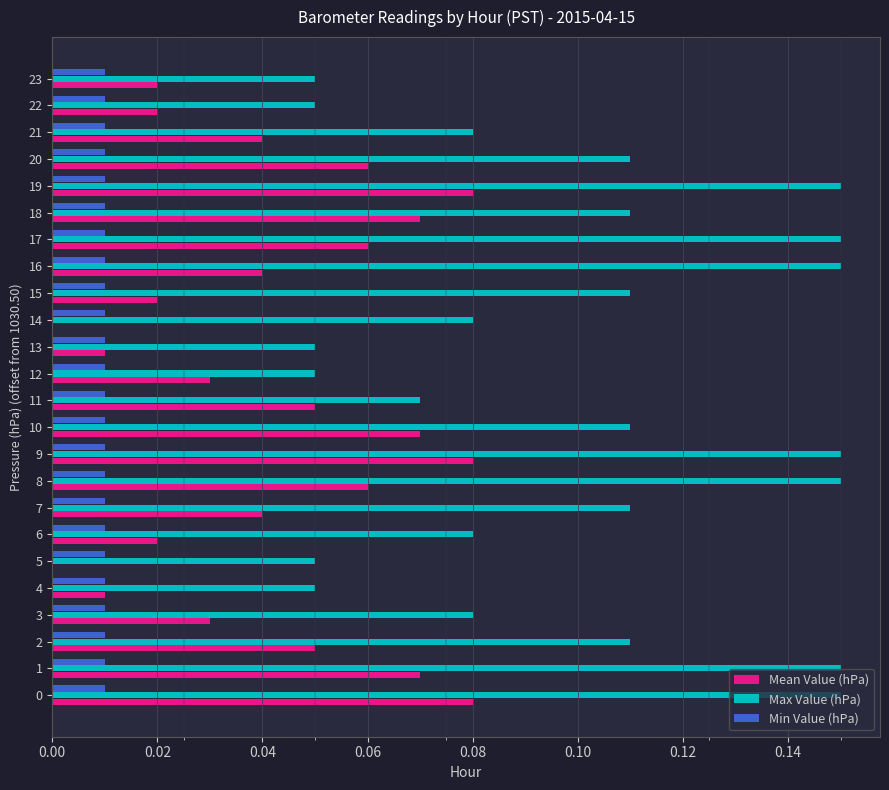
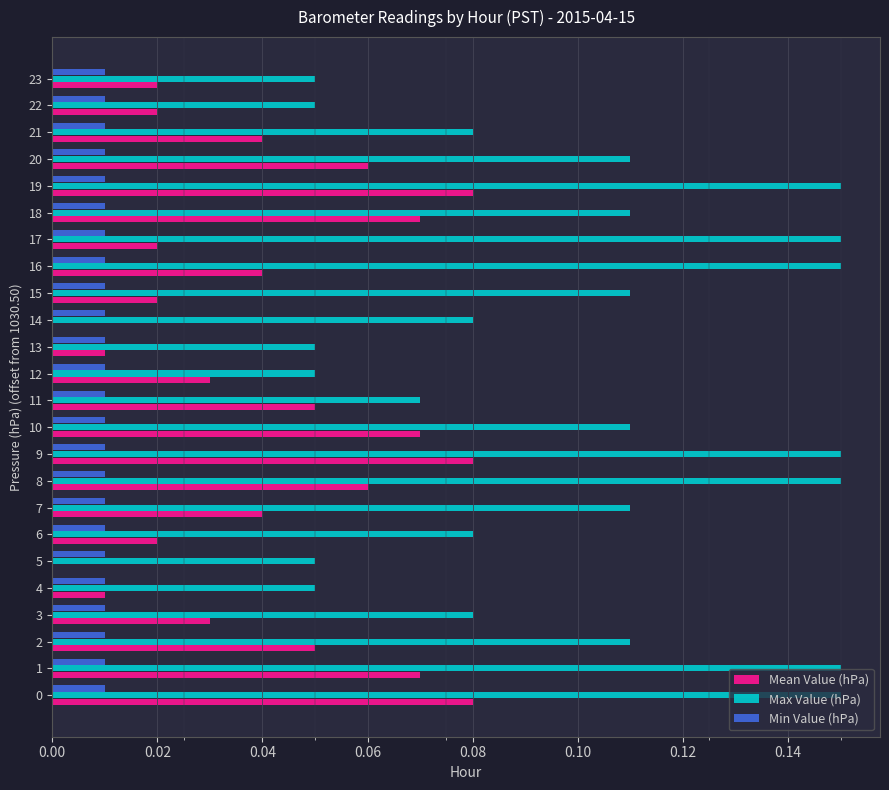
Mean Value (hPa), 17: 0.060 -> 0.020
